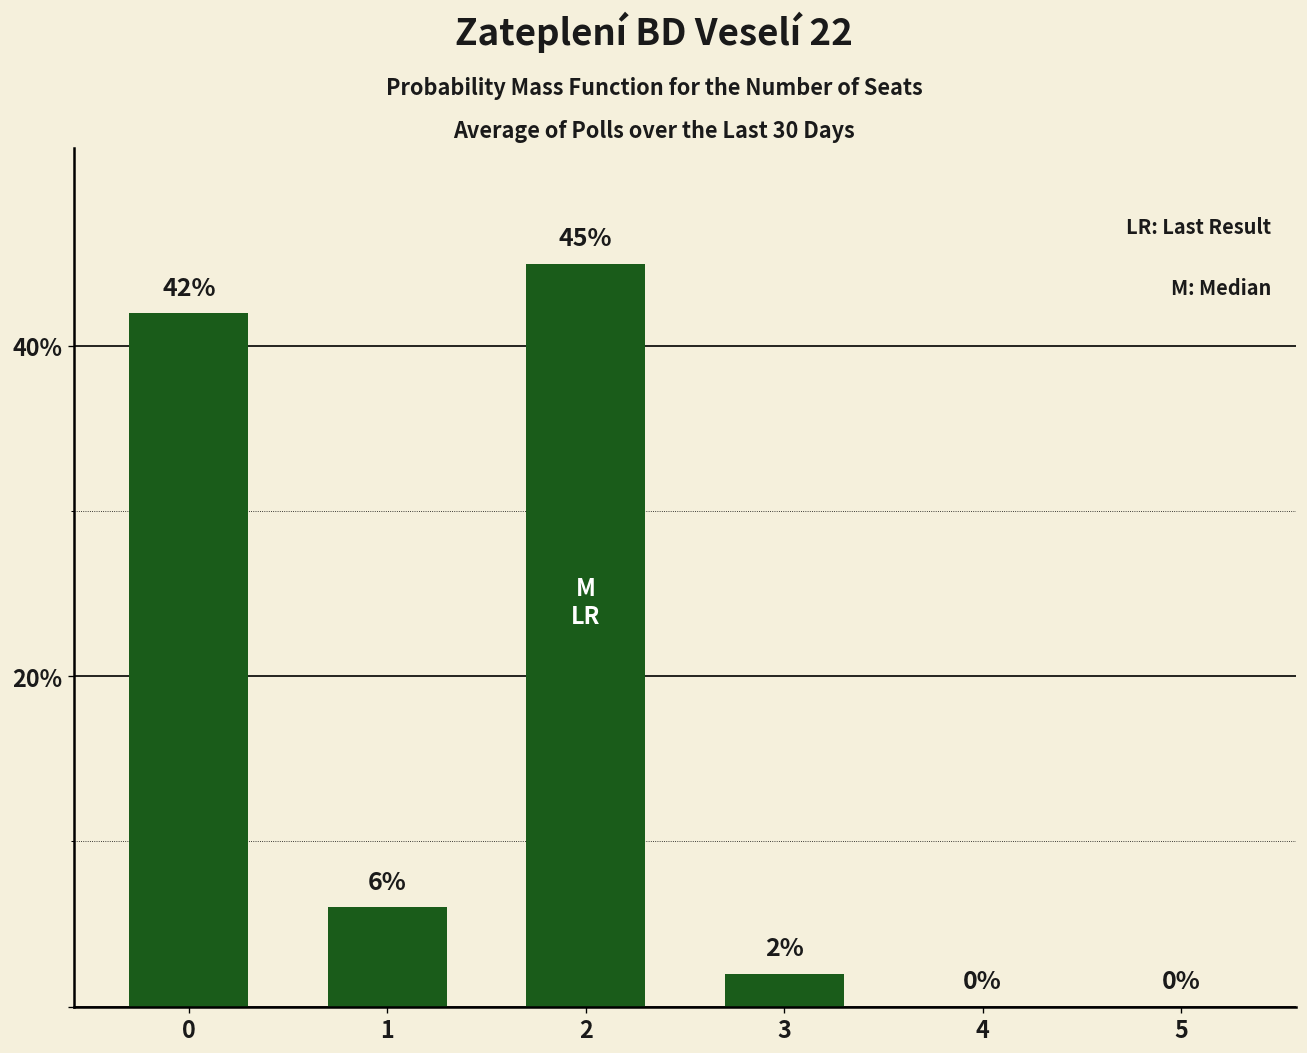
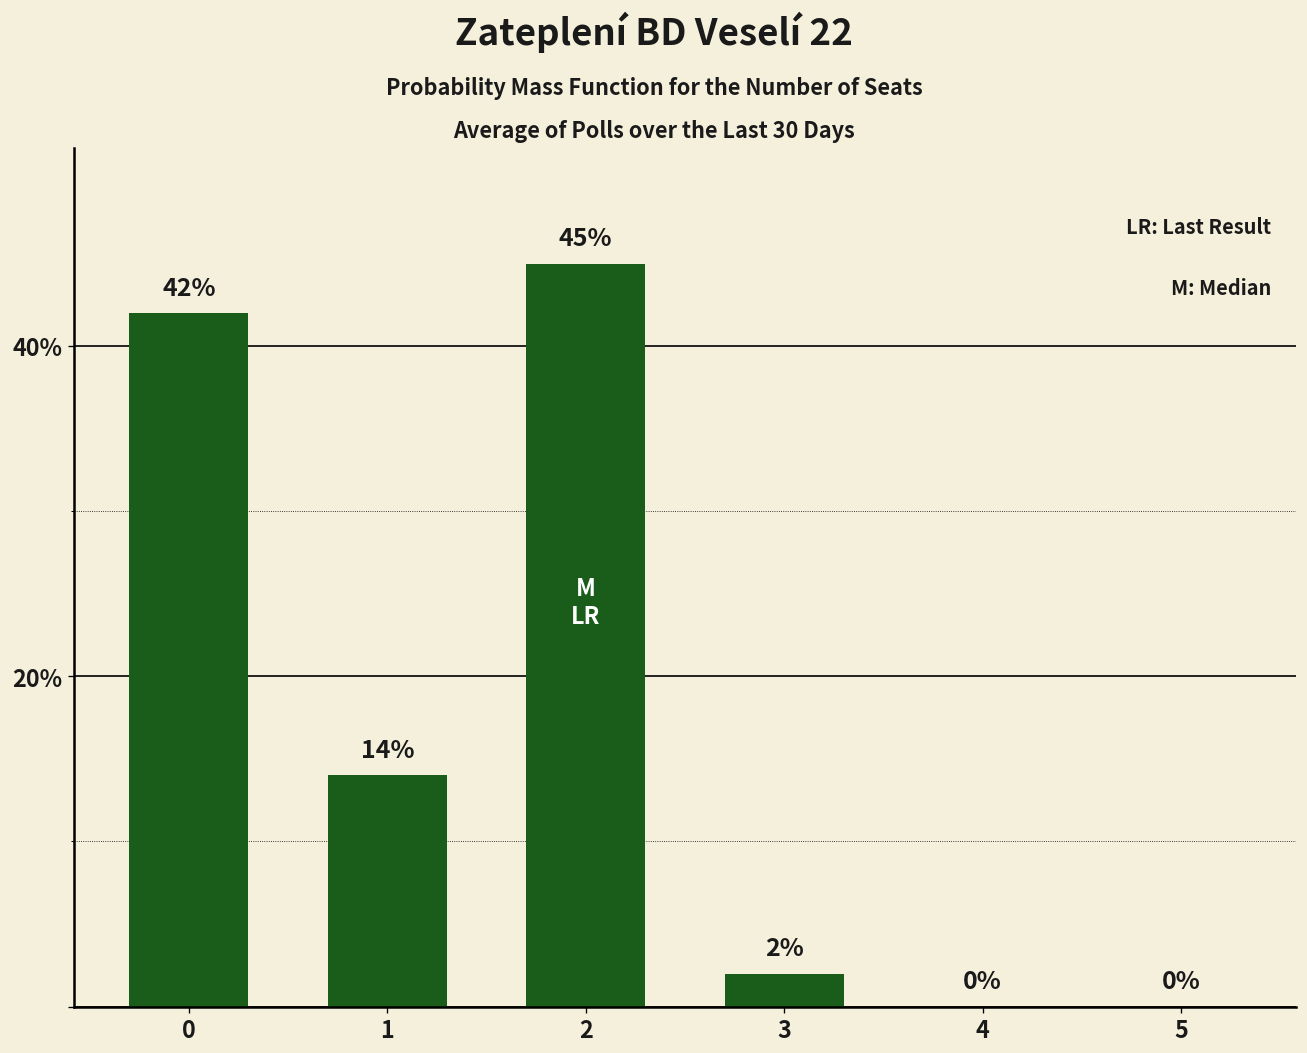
1: 6% -> 14%
